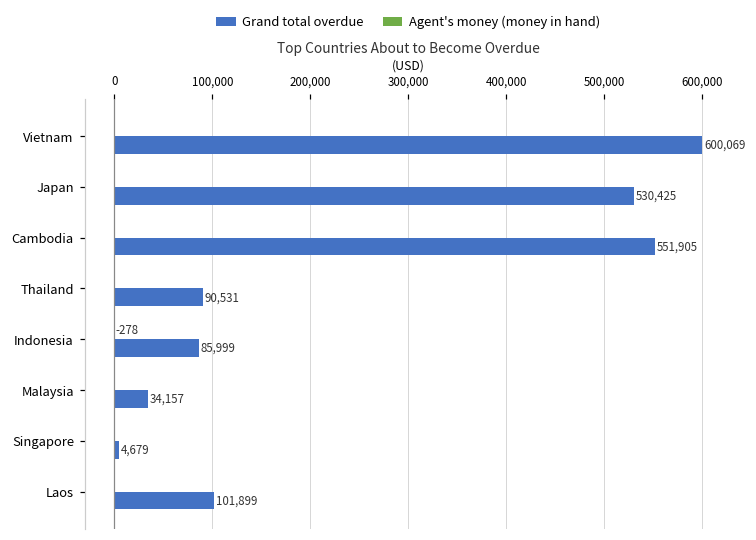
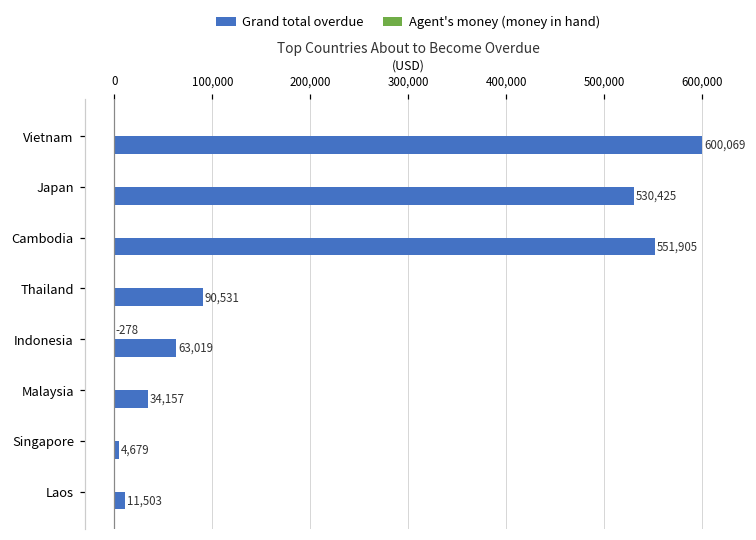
Grand total overdue, Indonesia: 85,999 -> 63,019
Grand total overdue, Laos: 101,899 -> 11,503
